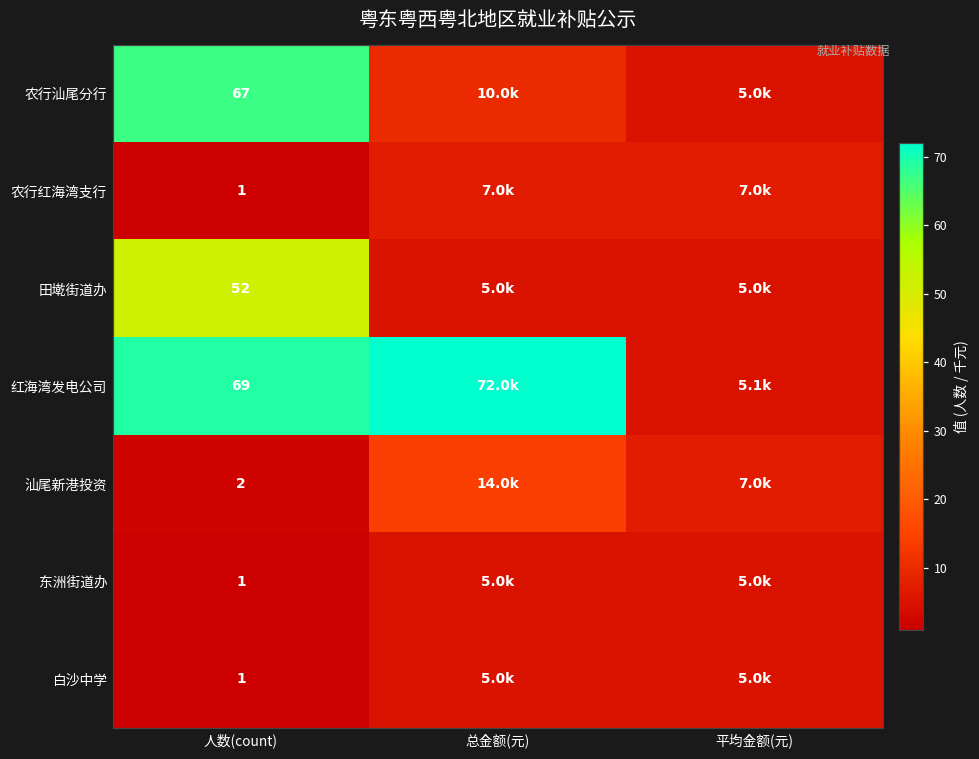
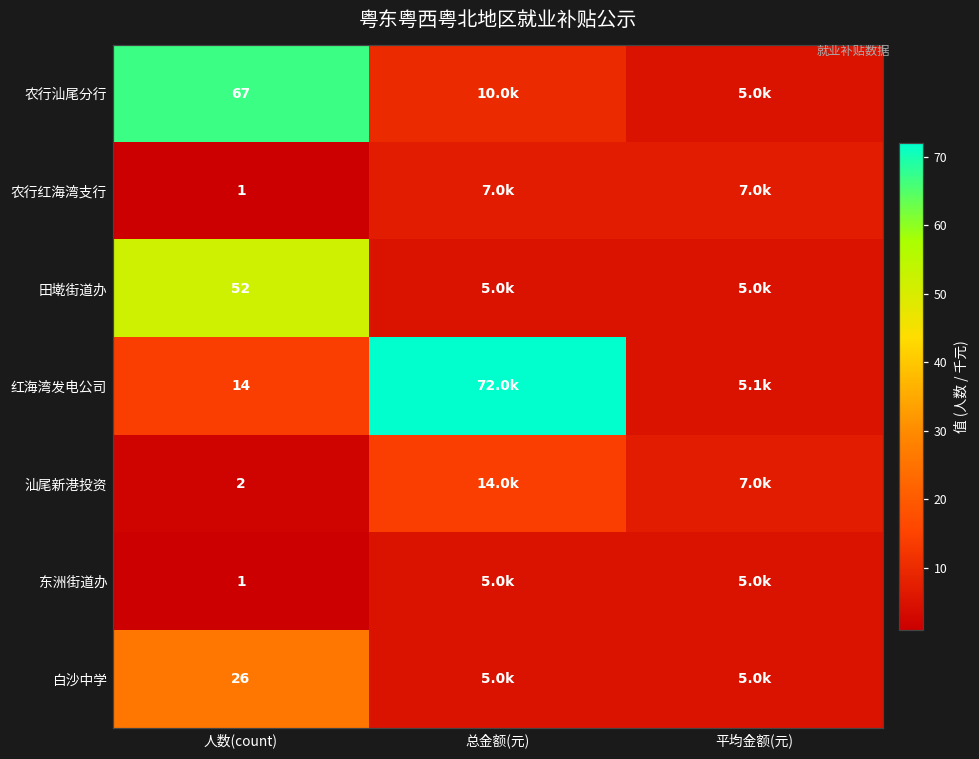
红海湾发电公司, 人数(count): 69 -> 14
白沙中学, 人数(count): 1 -> 26
